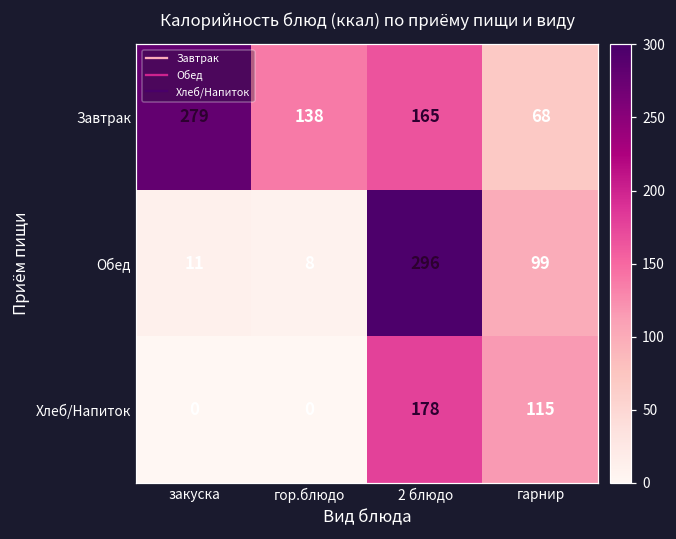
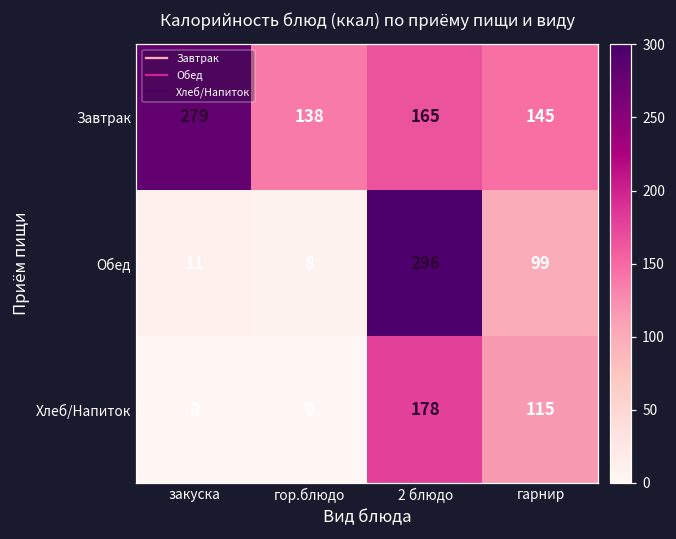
Завтрак, гарнир: 68 -> 145
